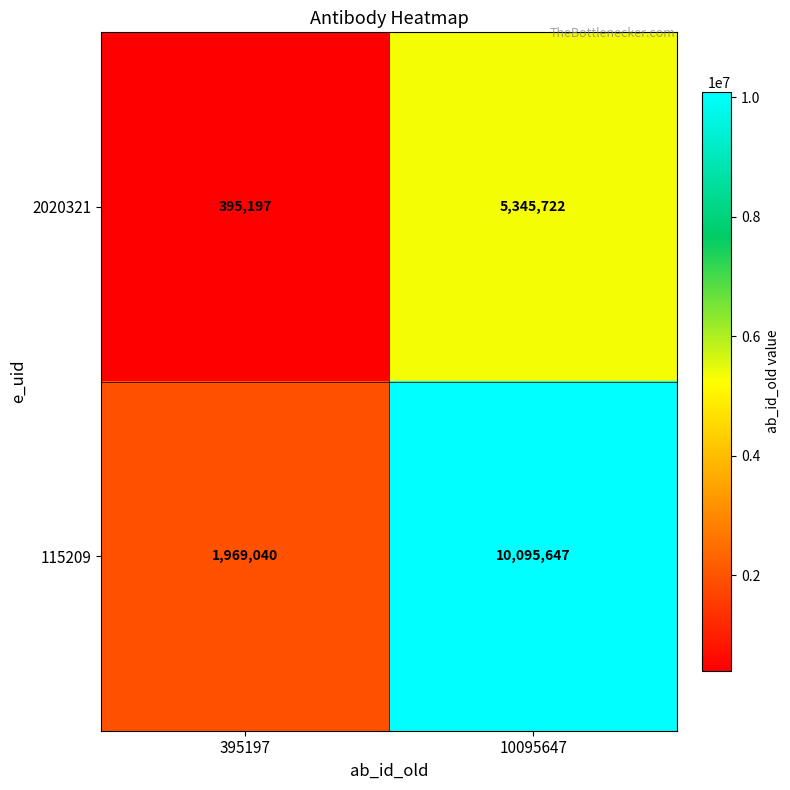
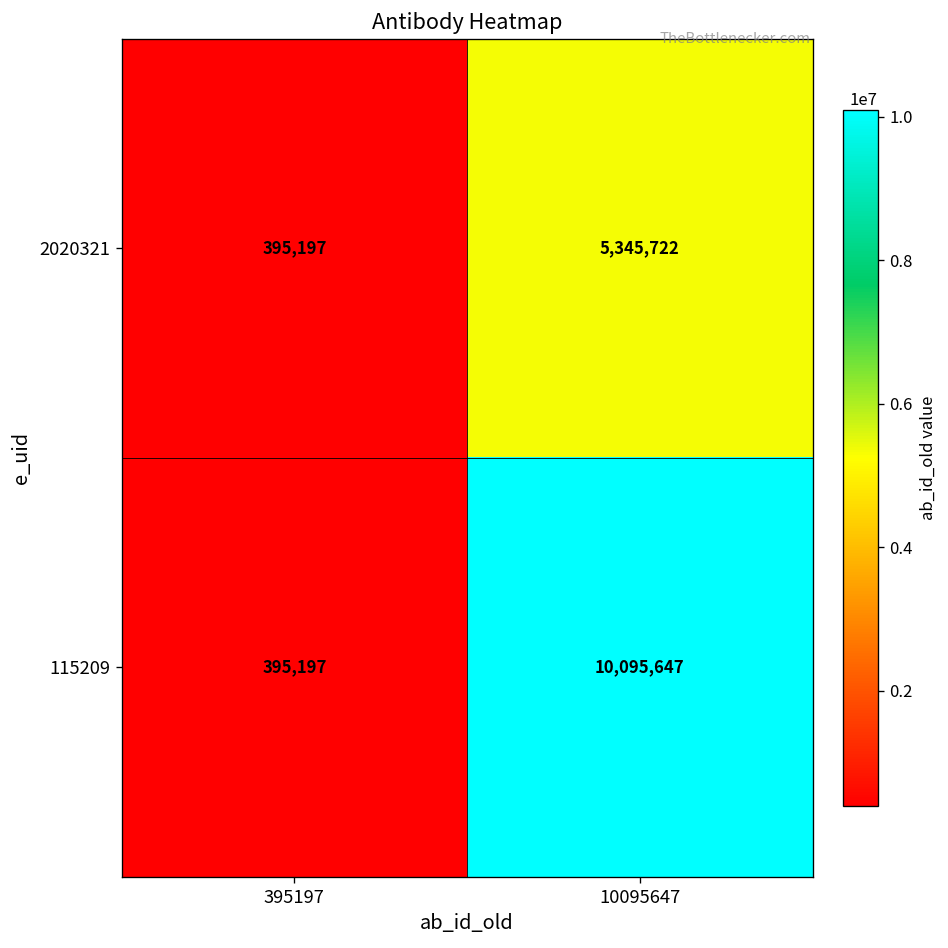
115209, 395197: 1,969,040 -> 395,197
